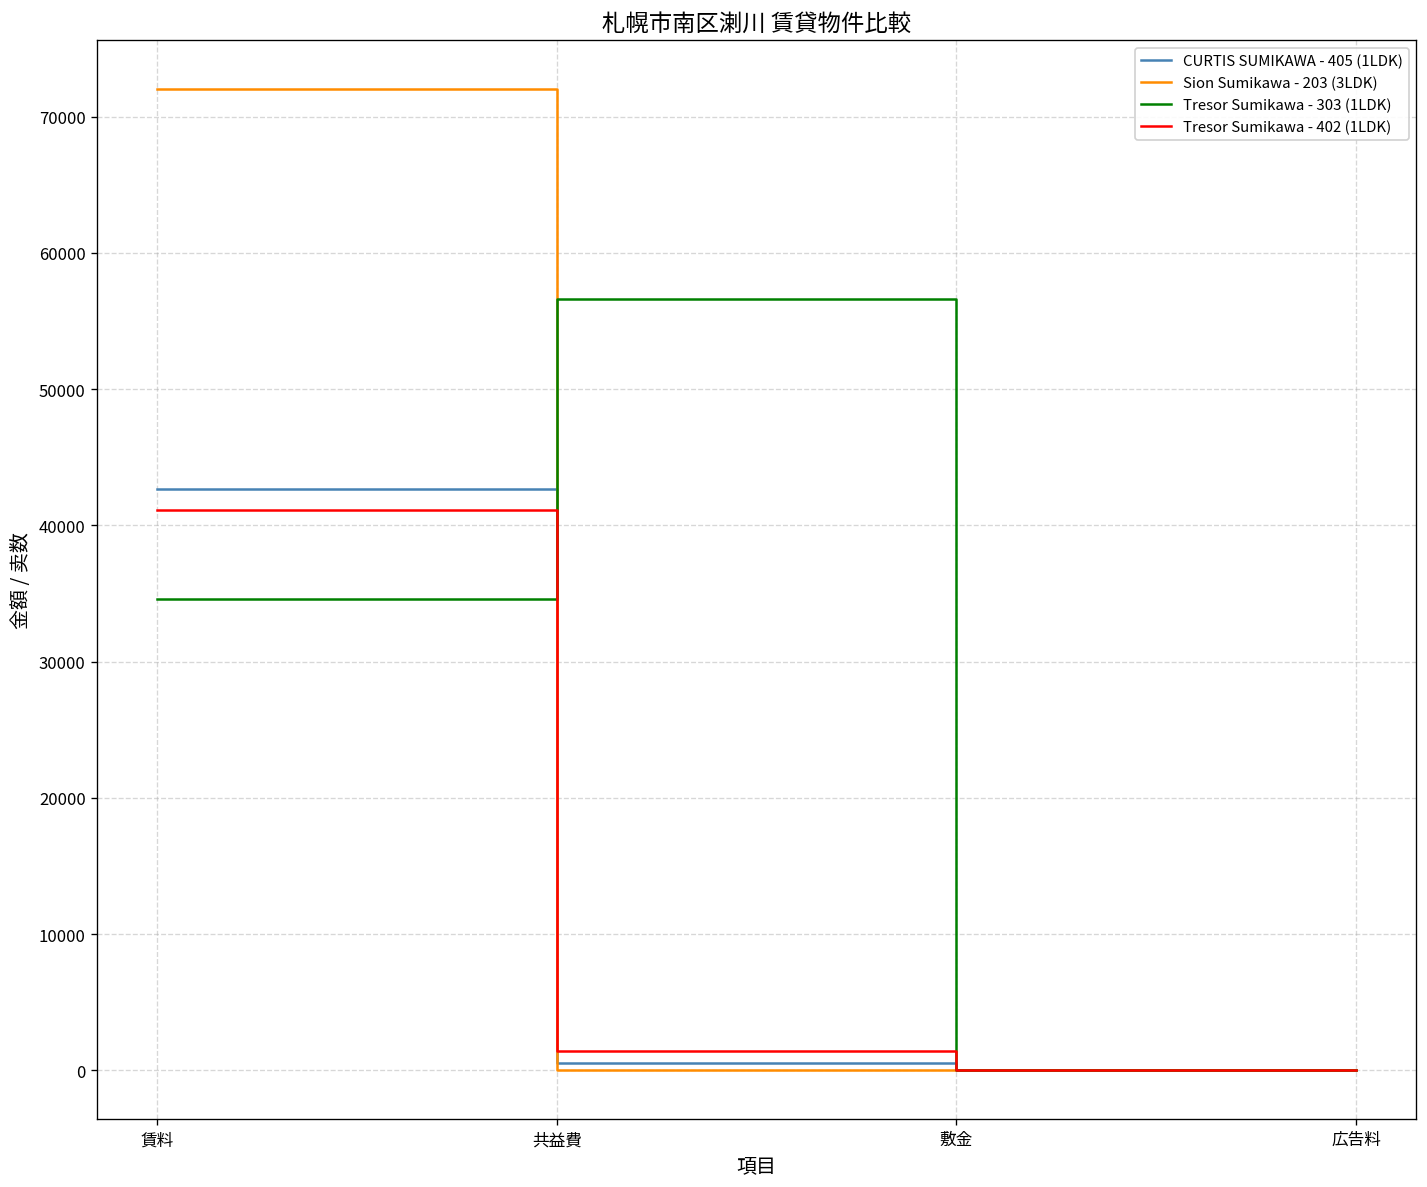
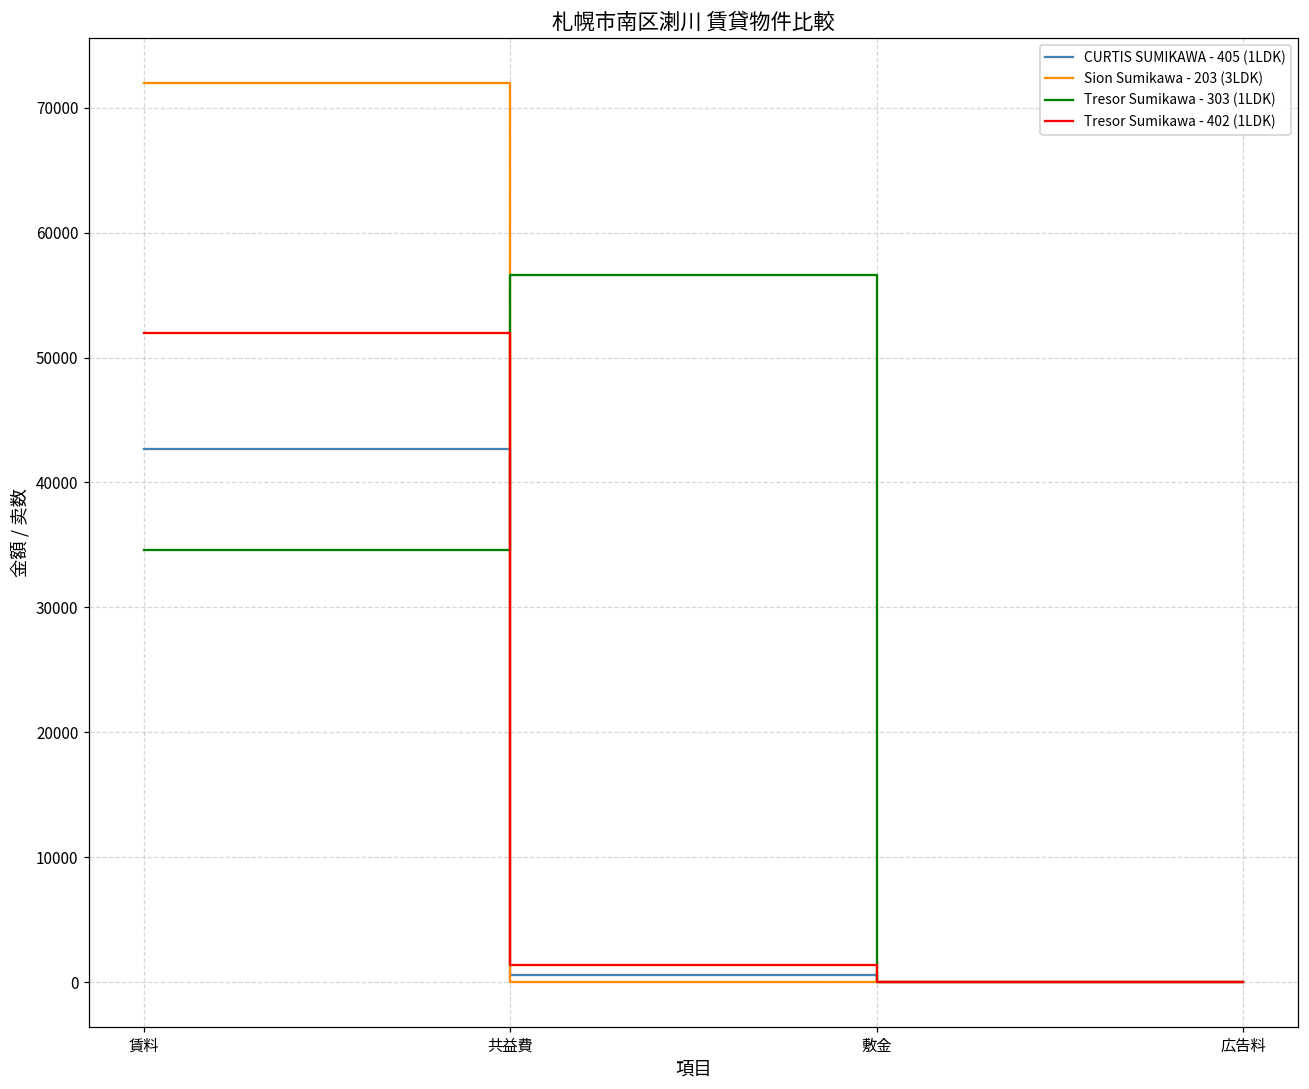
Tresor Sumikawa - 402 (1LDK), 賃料: 41100 -> 52000
